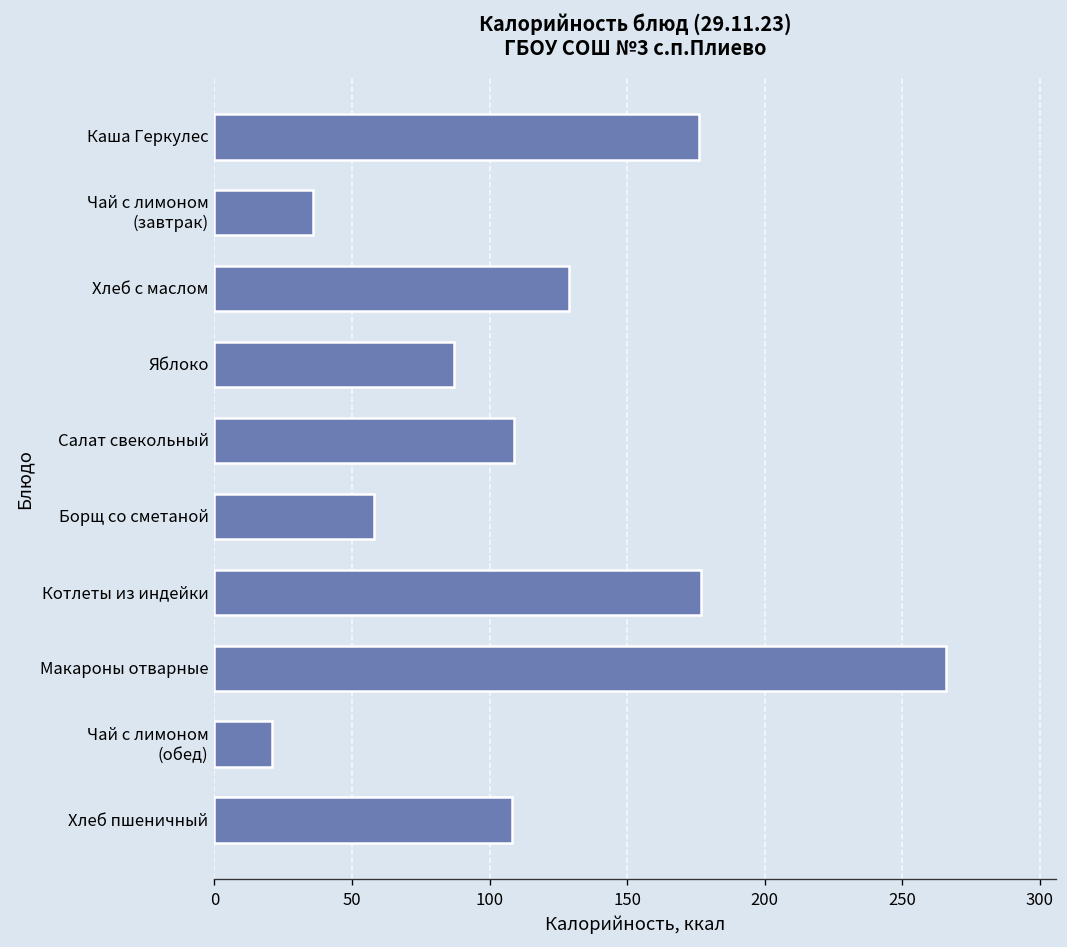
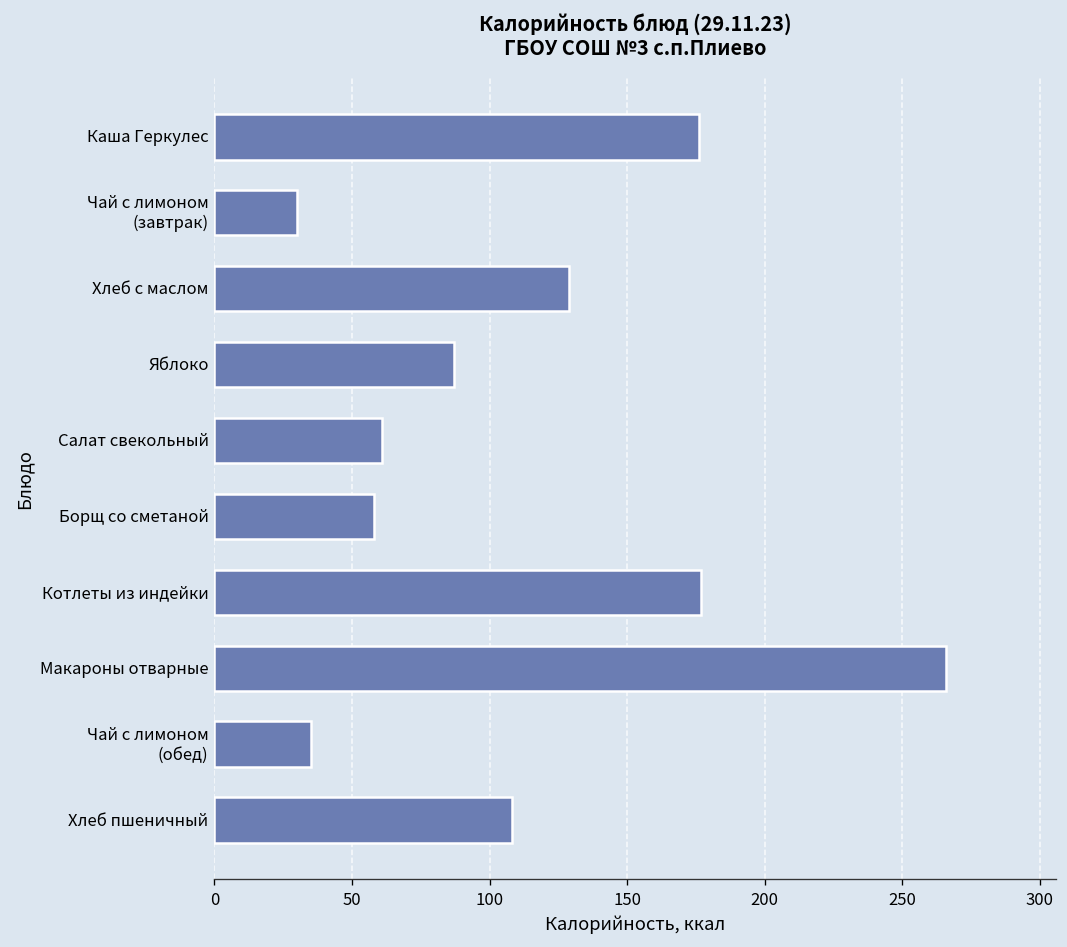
Чай с лимоном (завтрак): 36 -> 30
Салат свекольный: 109 -> 61
Чай с лимоном (обед): 21 -> 35
